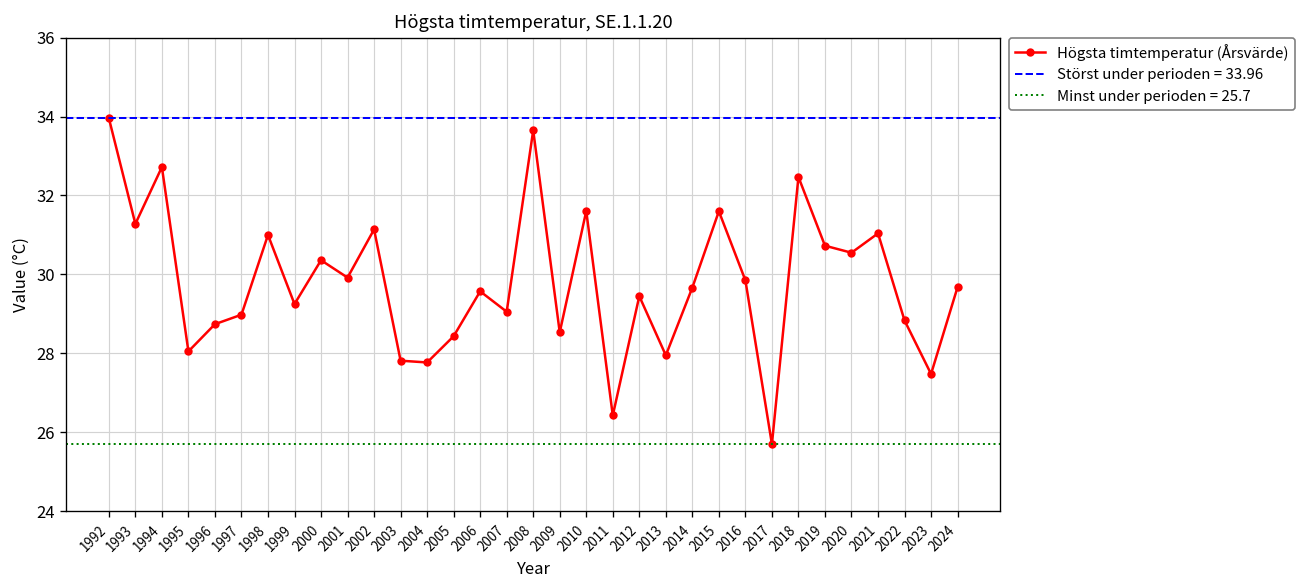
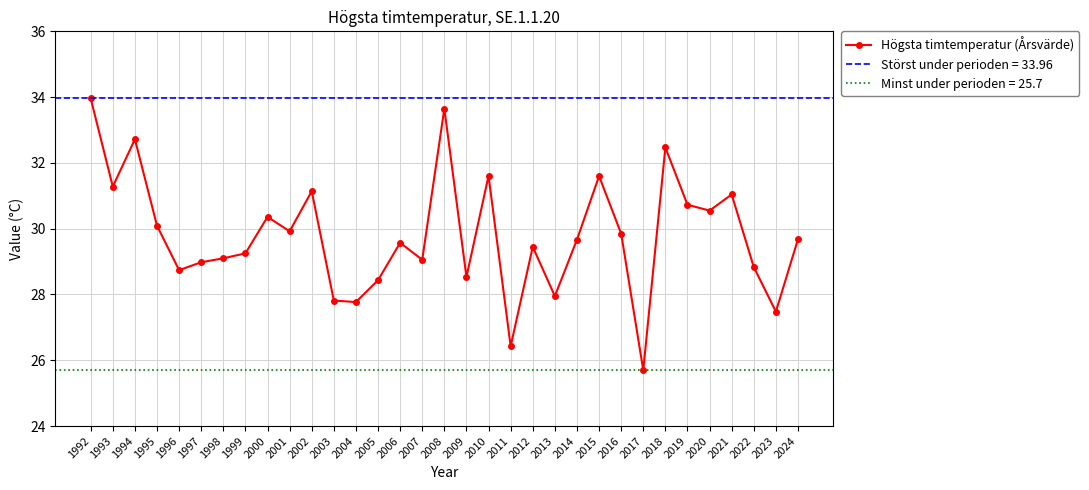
1995: 28.1 -> 30.1
1998: 31.0 -> 29.1
